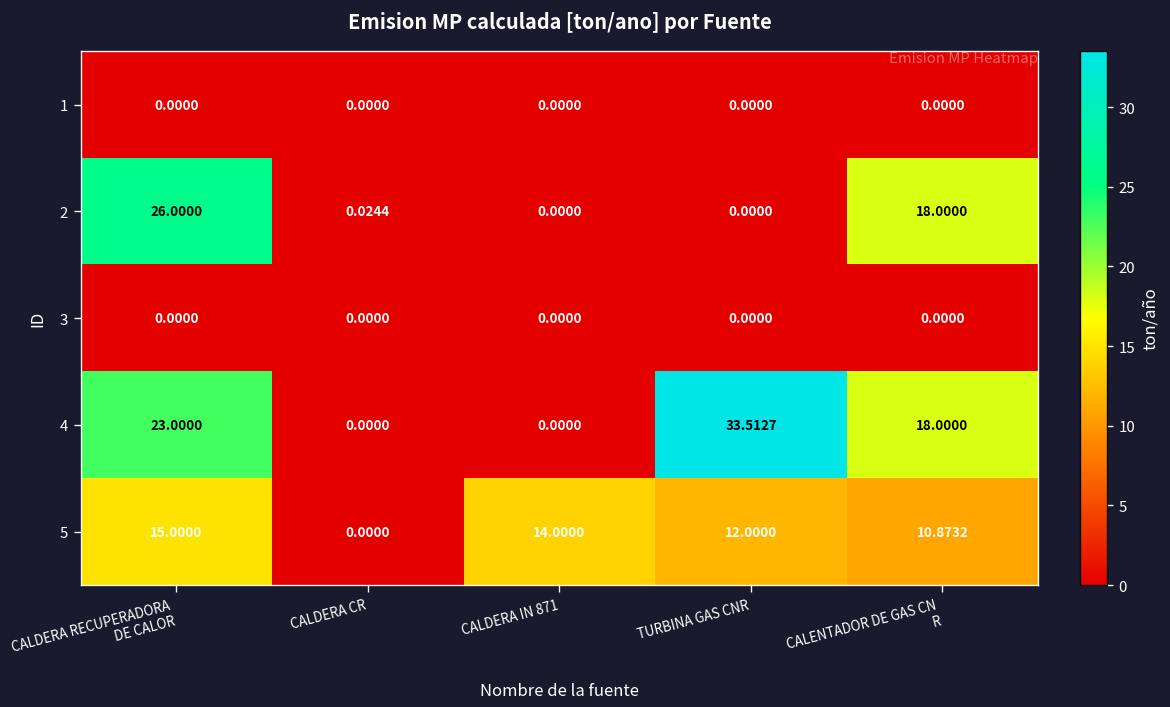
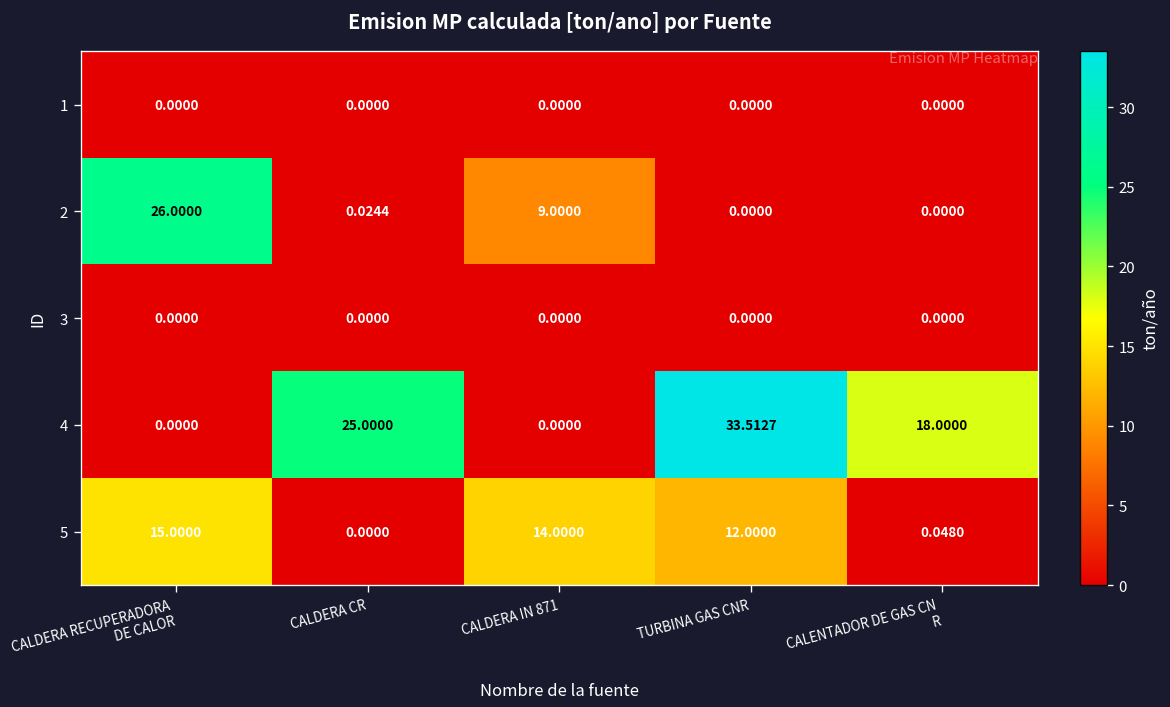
2, CALDERA IN 871: 0.0000 -> 9.0000
2, CALENTADOR DE GAS CN R: 18.0000 -> 0.0000
4, CALDERA RECUPERADORA DE CALOR: 23.0000 -> 0.0000
4, CALDERA CR: 0.0000 -> 25.0000
5, CALENTADOR DE GAS CN R: 10.8732 -> 0.0480
